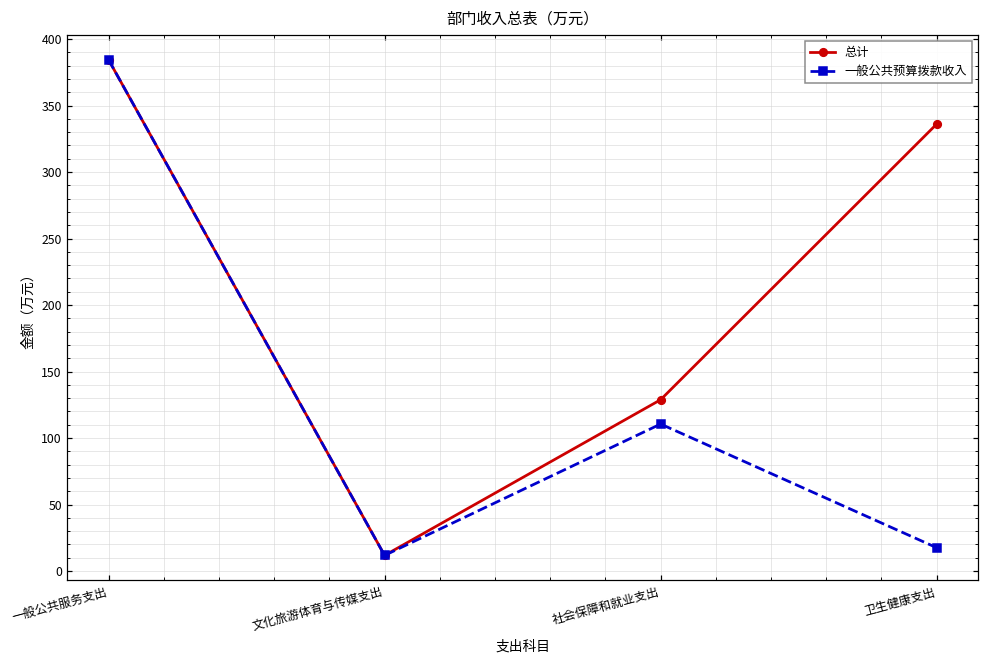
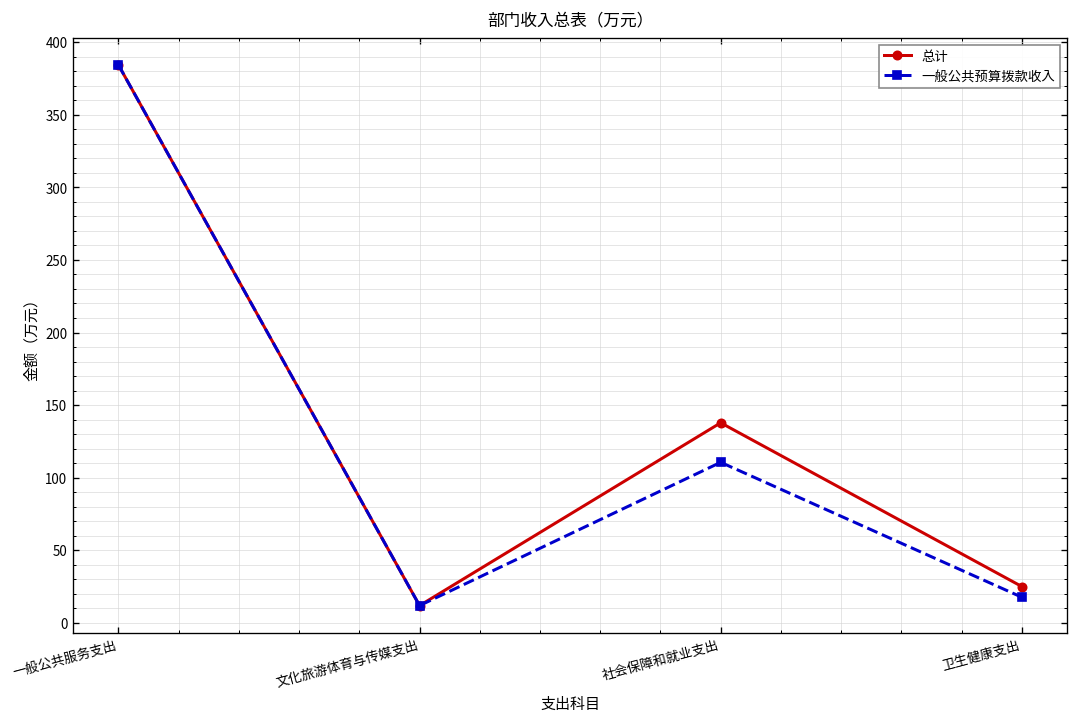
总计, 社会保障和就业支出: 129 -> 138
总计, 卫生健康支出: 336 -> 25
